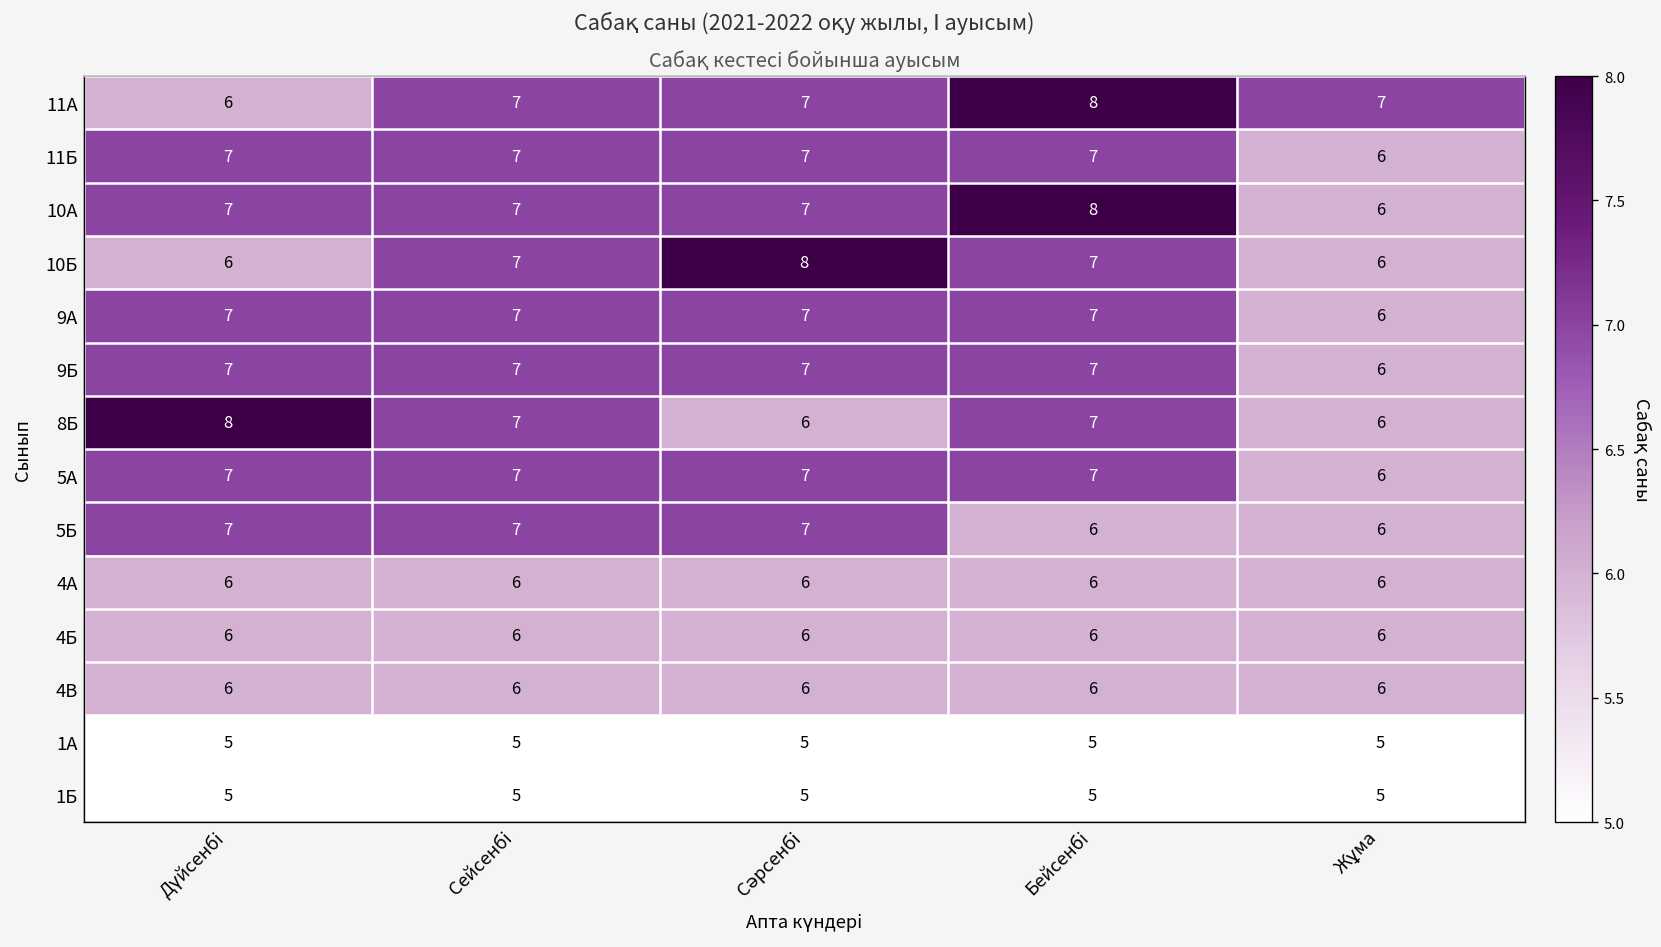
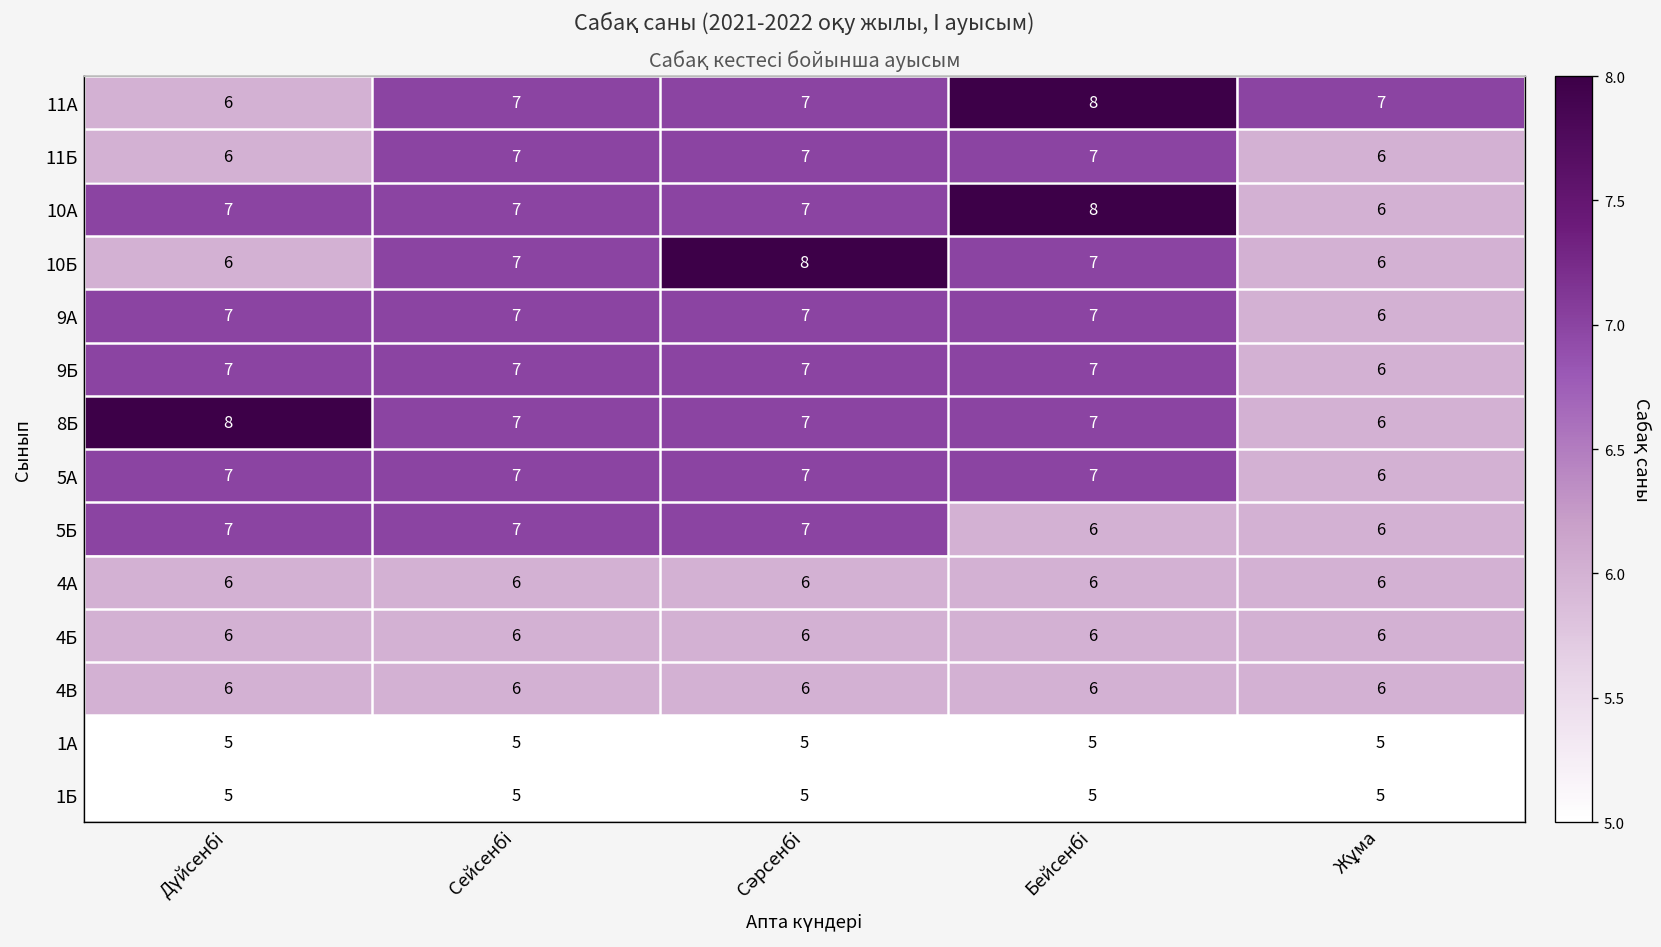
11Б, Дүйсенбі: 7 -> 6
8Б, Сәрсенбі: 6 -> 7
